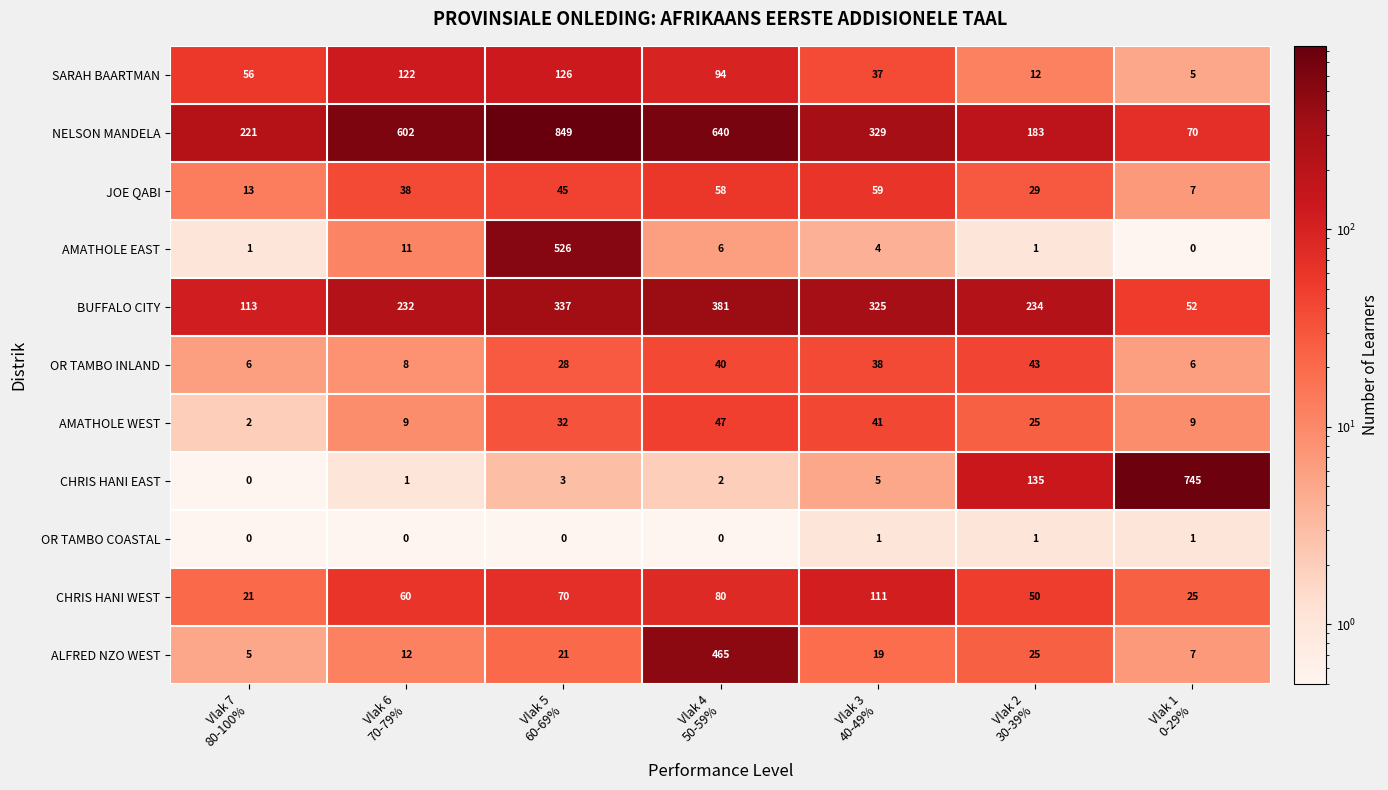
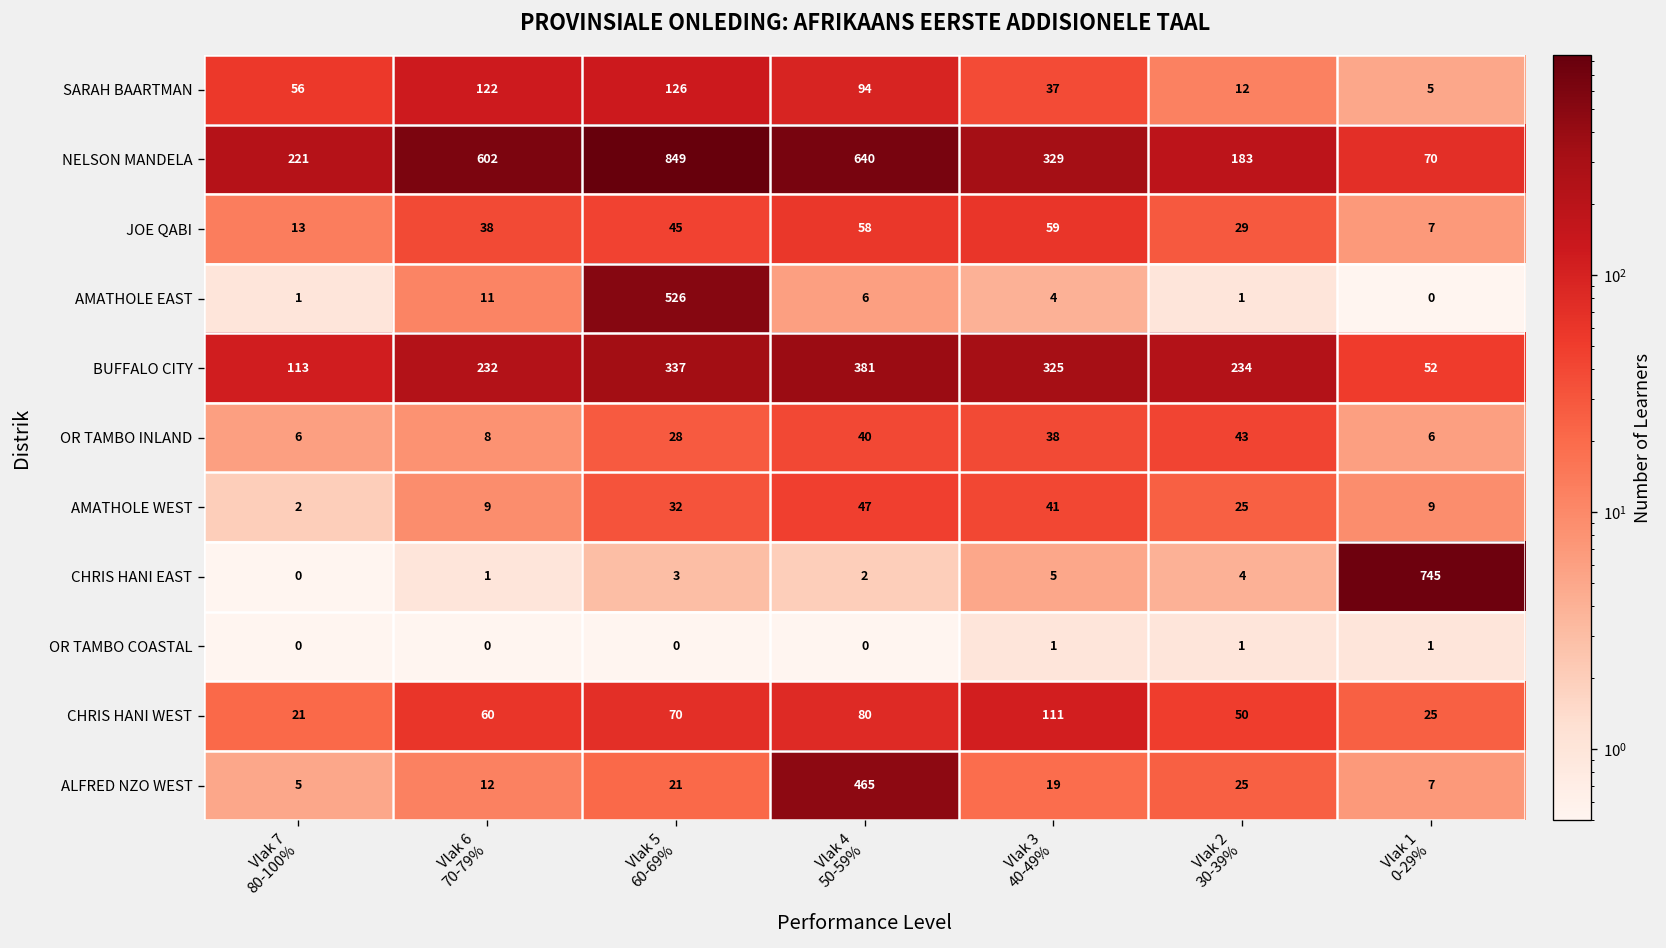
CHRIS HANI EAST, Vlak 2 30-39%: 135 -> 4
